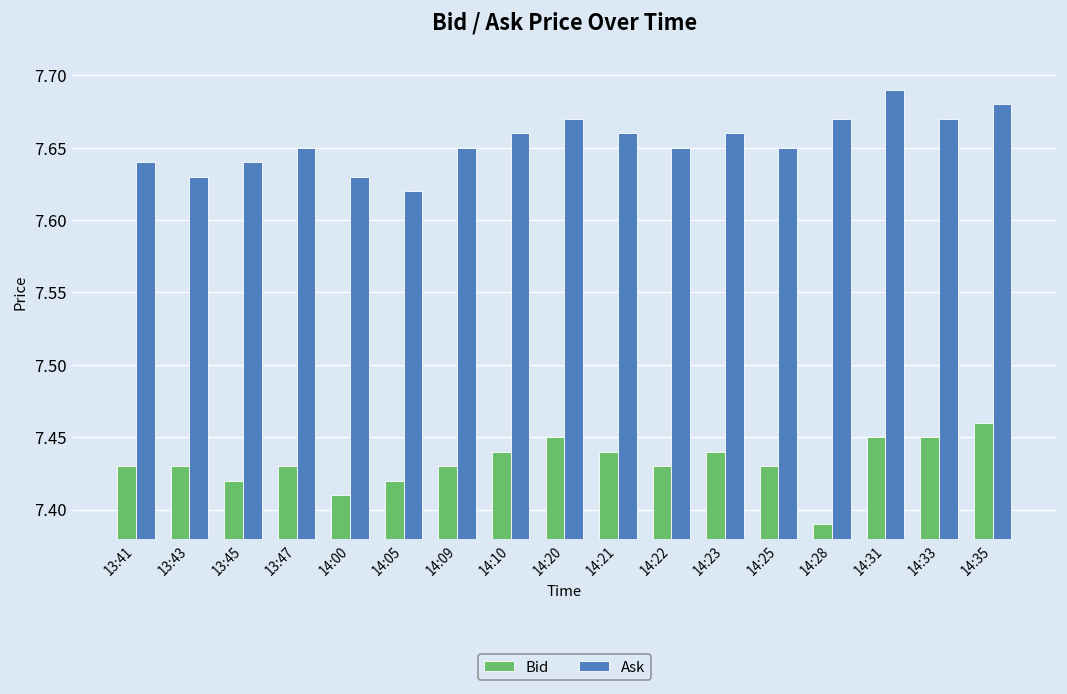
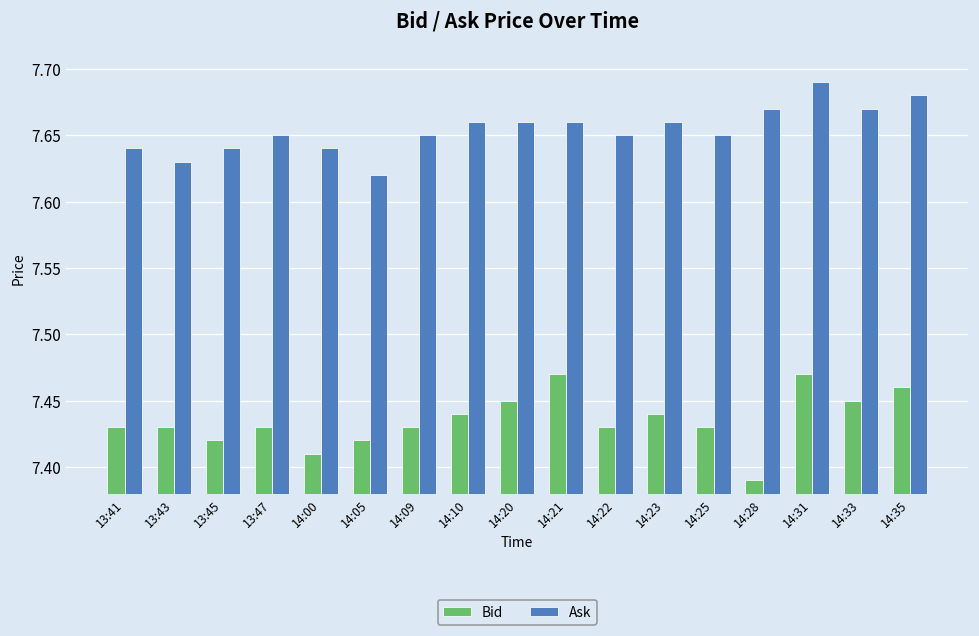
Ask, 14:00: 7.63 -> 7.64
Ask, 14:20: 7.67 -> 7.66
Bid, 14:21: 7.44 -> 7.47
Bid, 14:31: 7.45 -> 7.47
